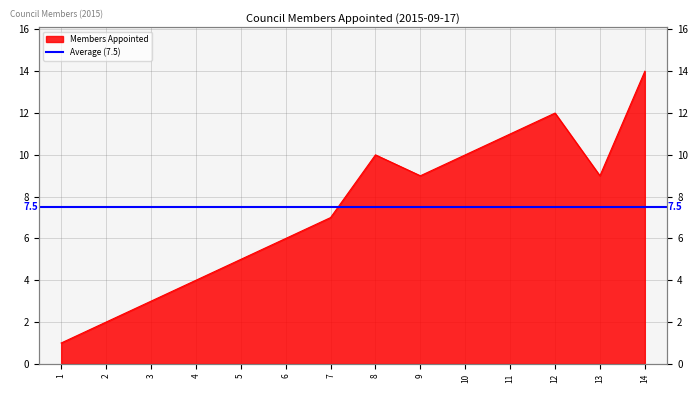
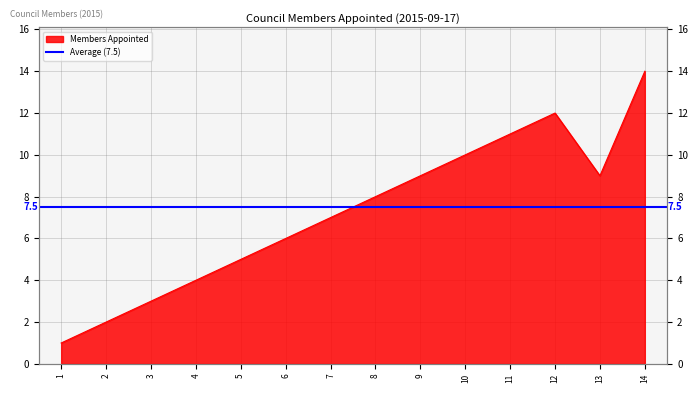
8: 10 -> 8
